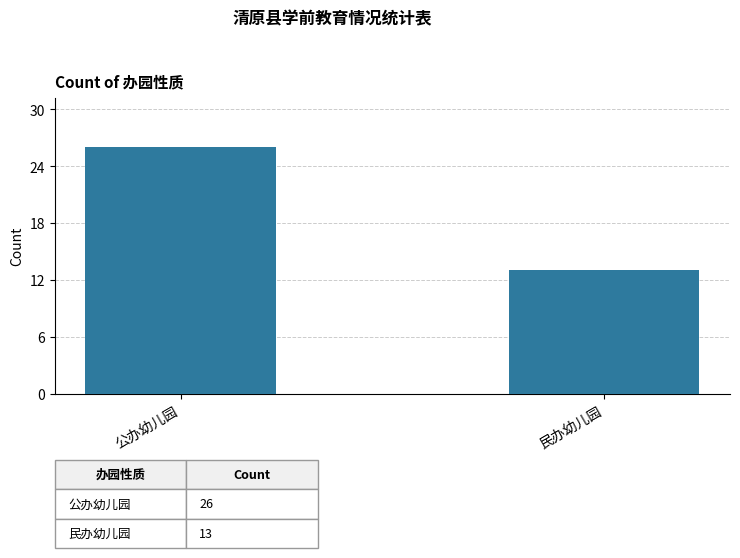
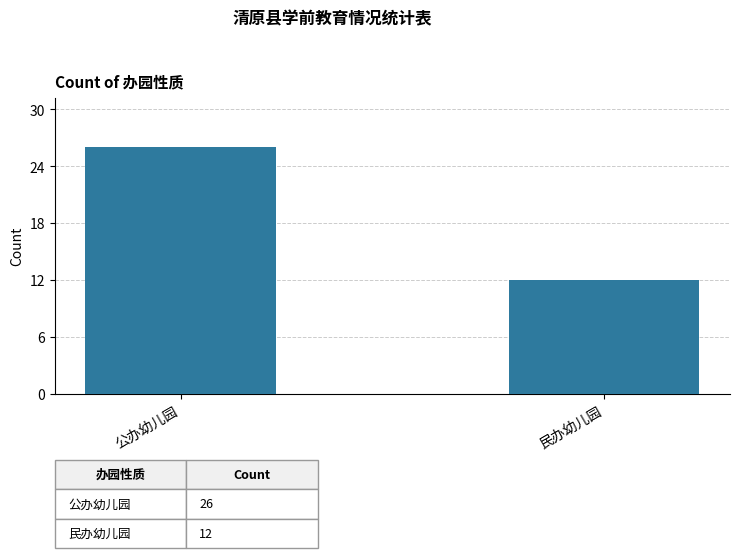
民办幼儿园: 13 -> 12
